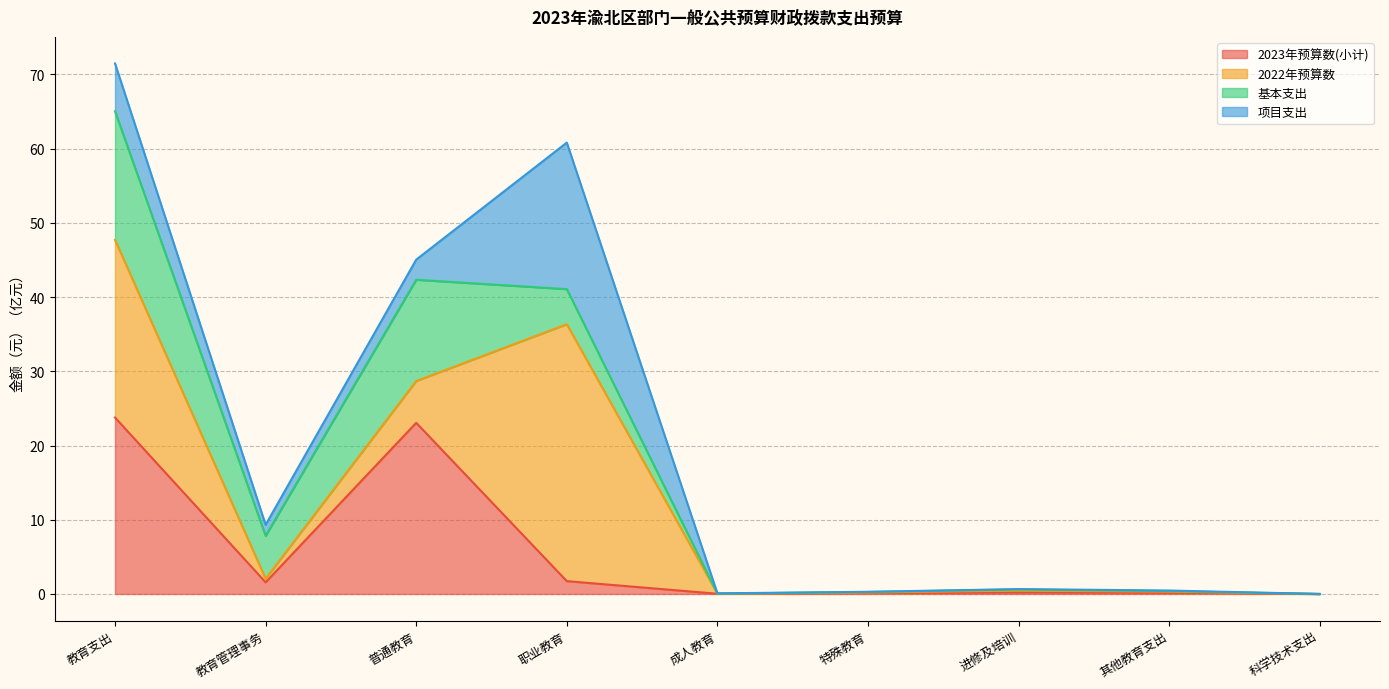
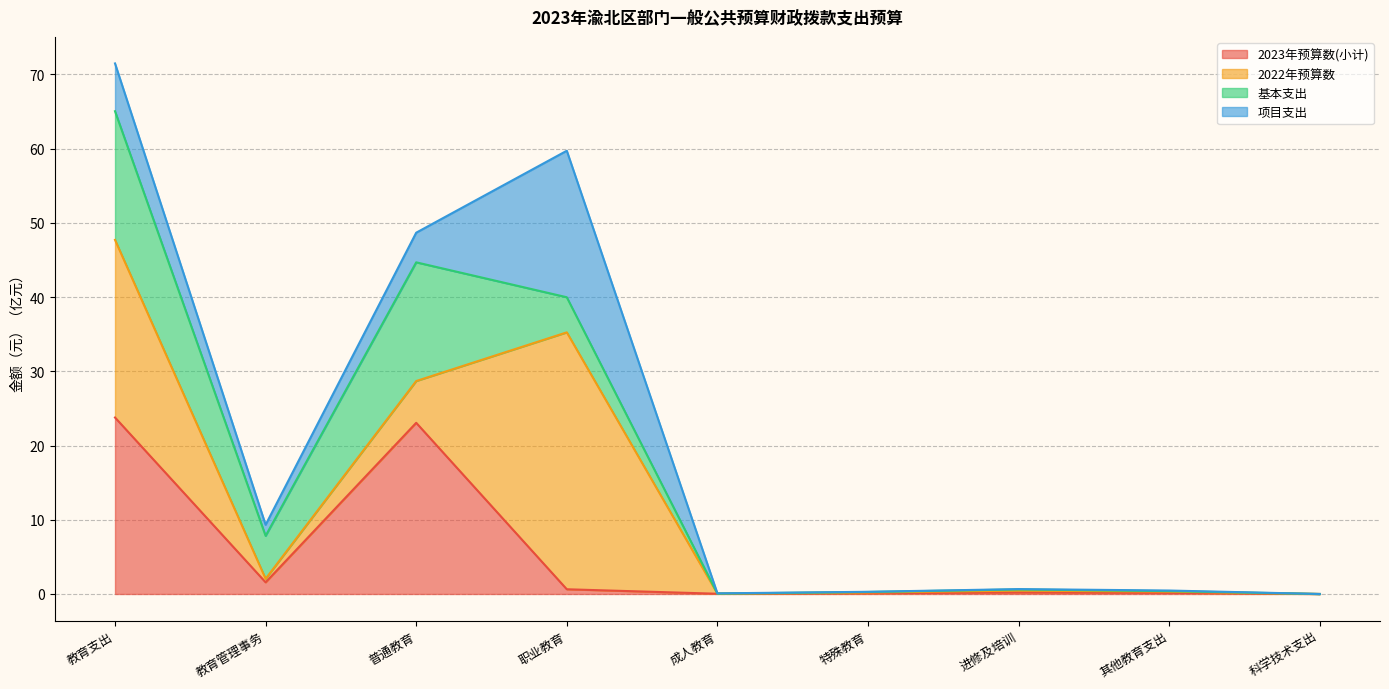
基本支出, 普通教育: 14 -> 16
项目支出, 普通教育: 3 -> 4
2023年预算数(小计), 职业教育: 2 -> 1
